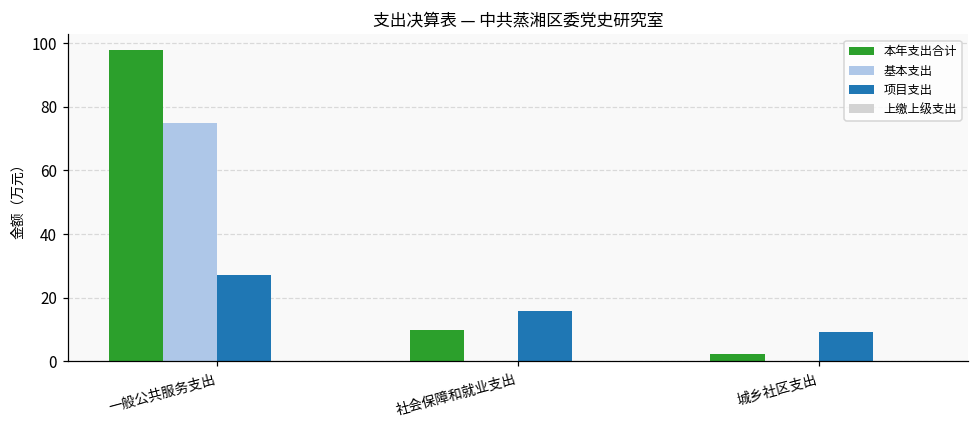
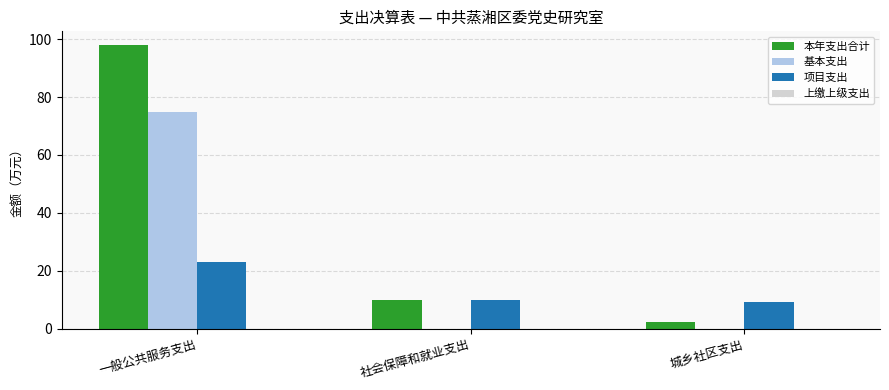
项目支出, 一般公共服务支出: 27 -> 23
项目支出, 社会保障和就业支出: 16 -> 10
